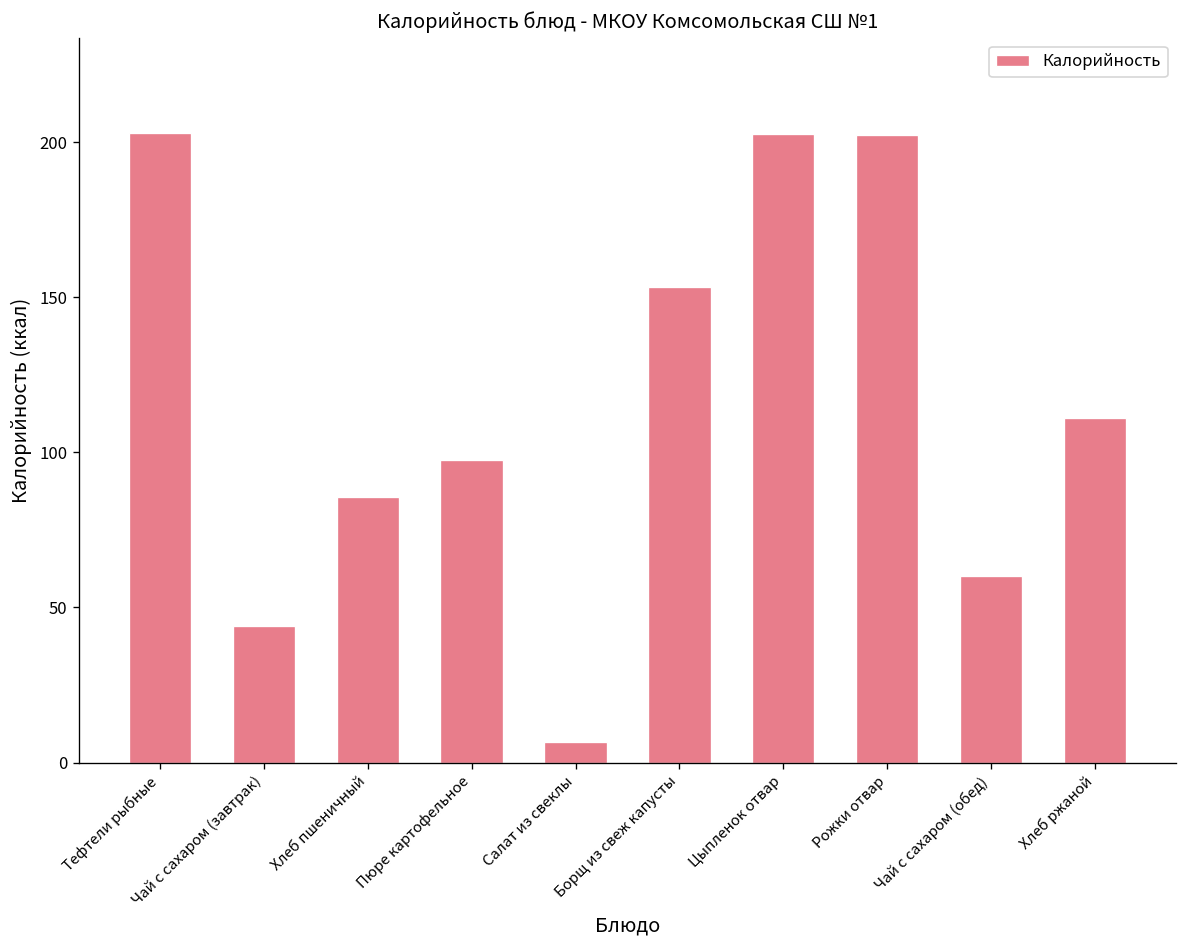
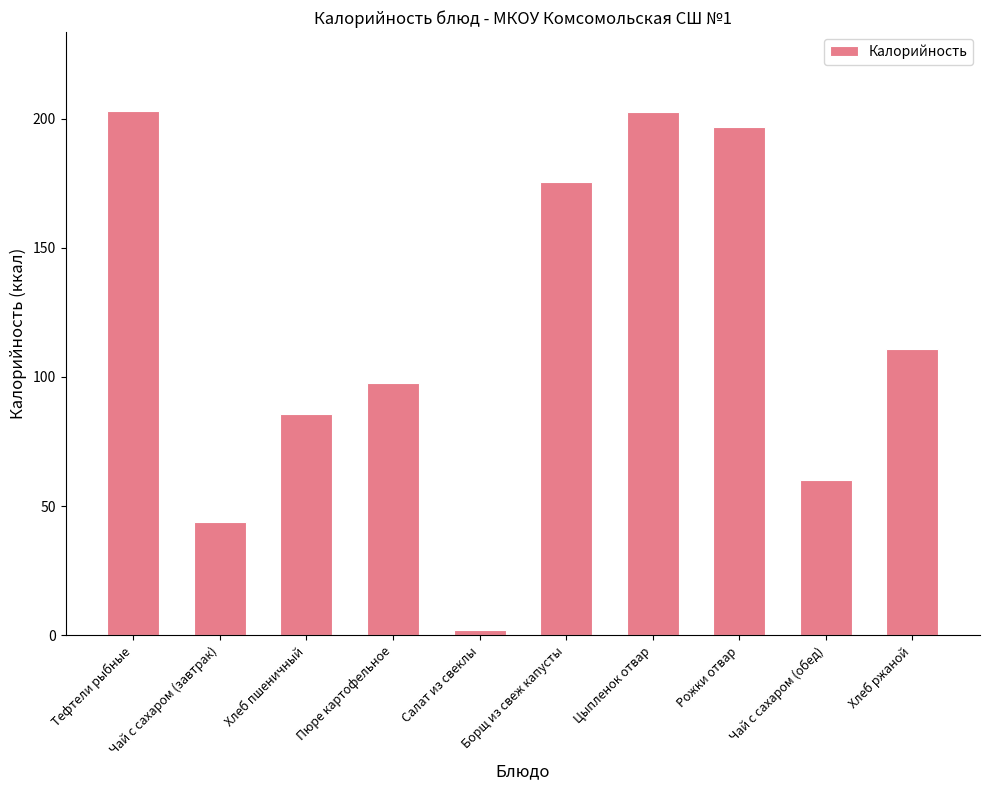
Салат из свеклы: 7 -> 2
Борщ из свеж капусты: 153 -> 175
Рожки отвар: 202 -> 197
